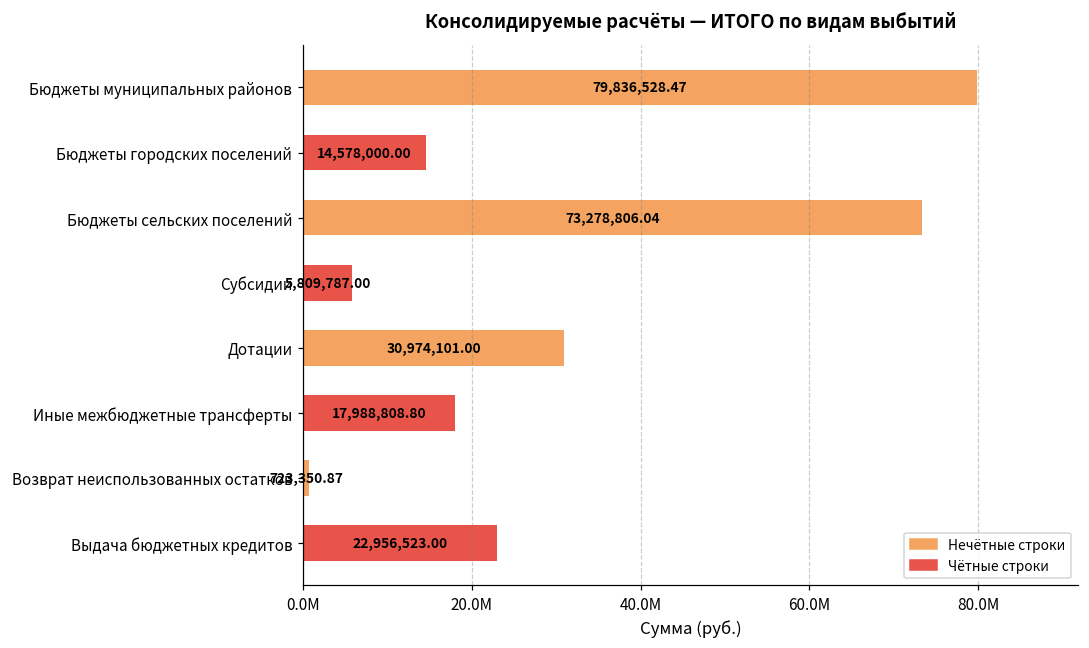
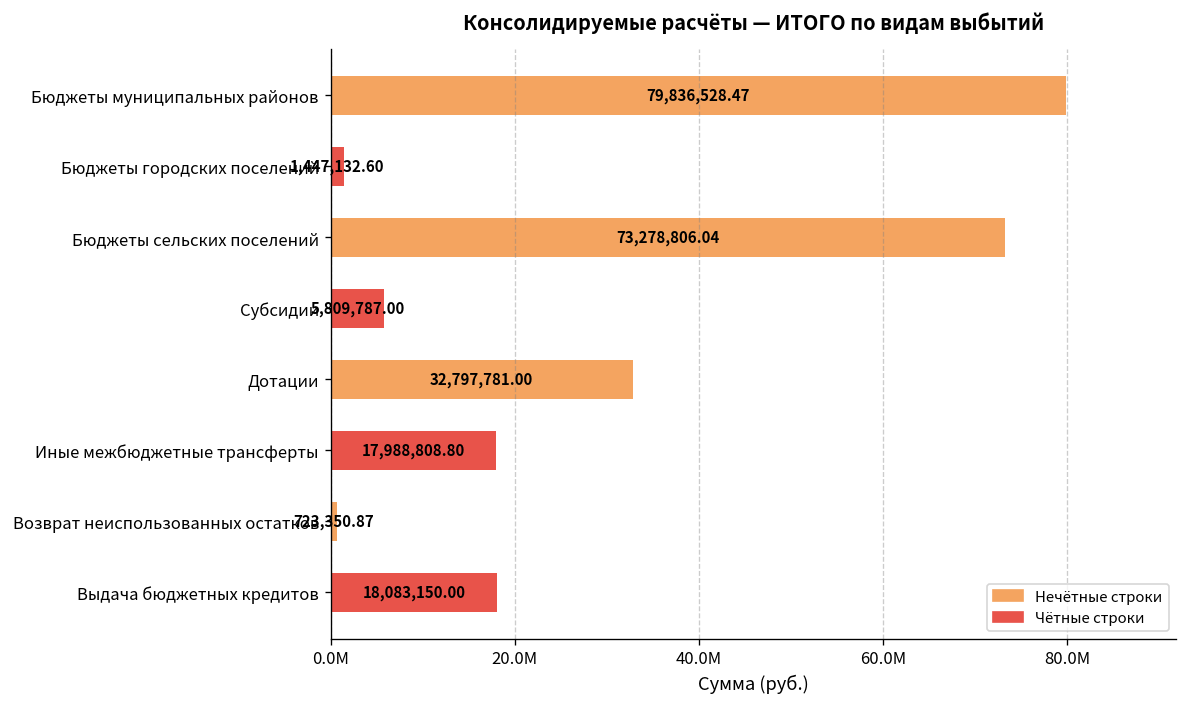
Бюджеты городских поселений: 14,578,000.00 -> 1,447,132.60
Дотации: 30,974,101.00 -> 32,797,781.00
Выдача бюджетных кредитов: 22,956,523.00 -> 18,083,150.00
